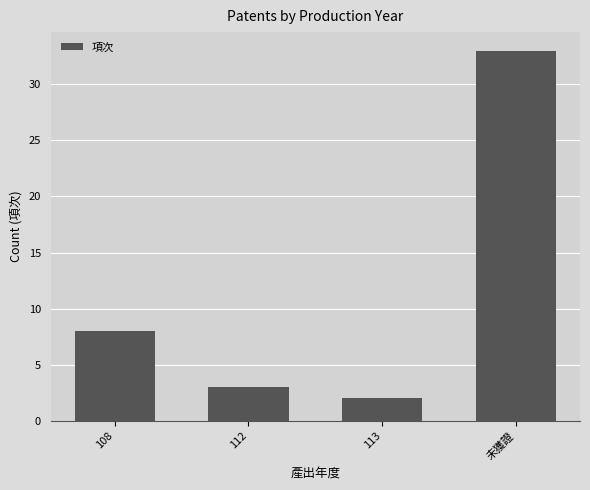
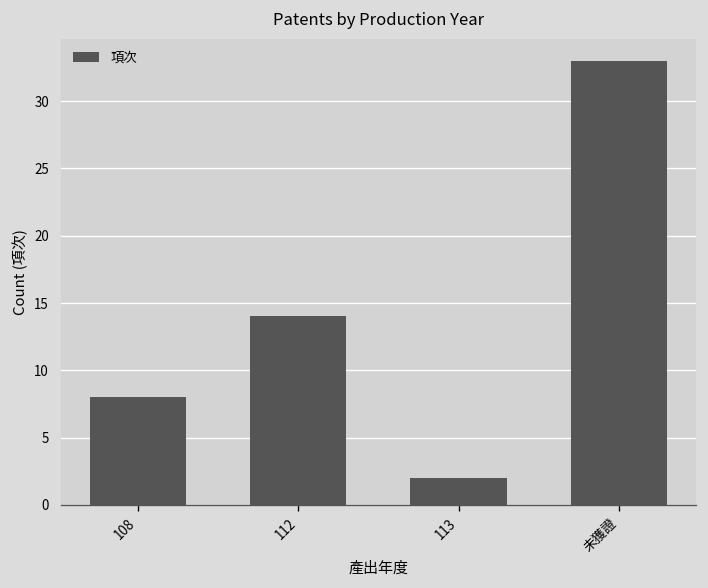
112: 3 -> 14
